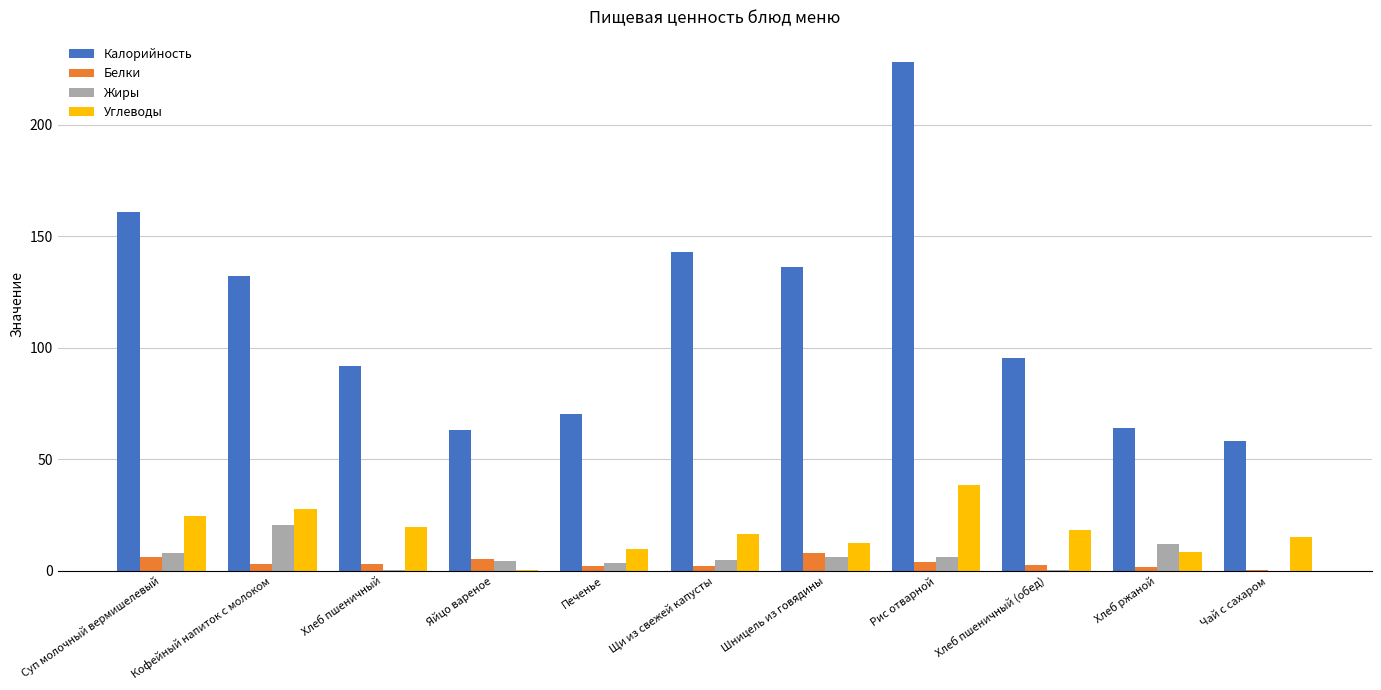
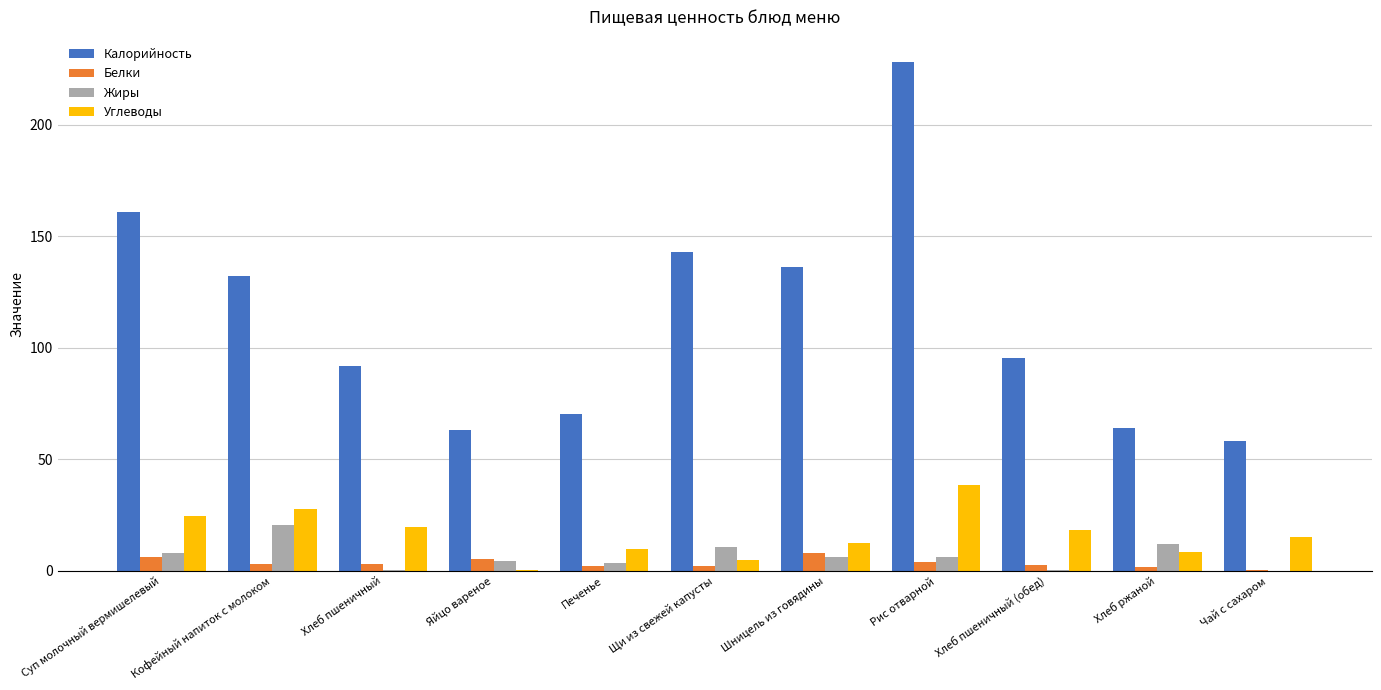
Жиры, Щи из свежей капусты: 5 -> 11
Углеводы, Щи из свежей капусты: 16 -> 5
